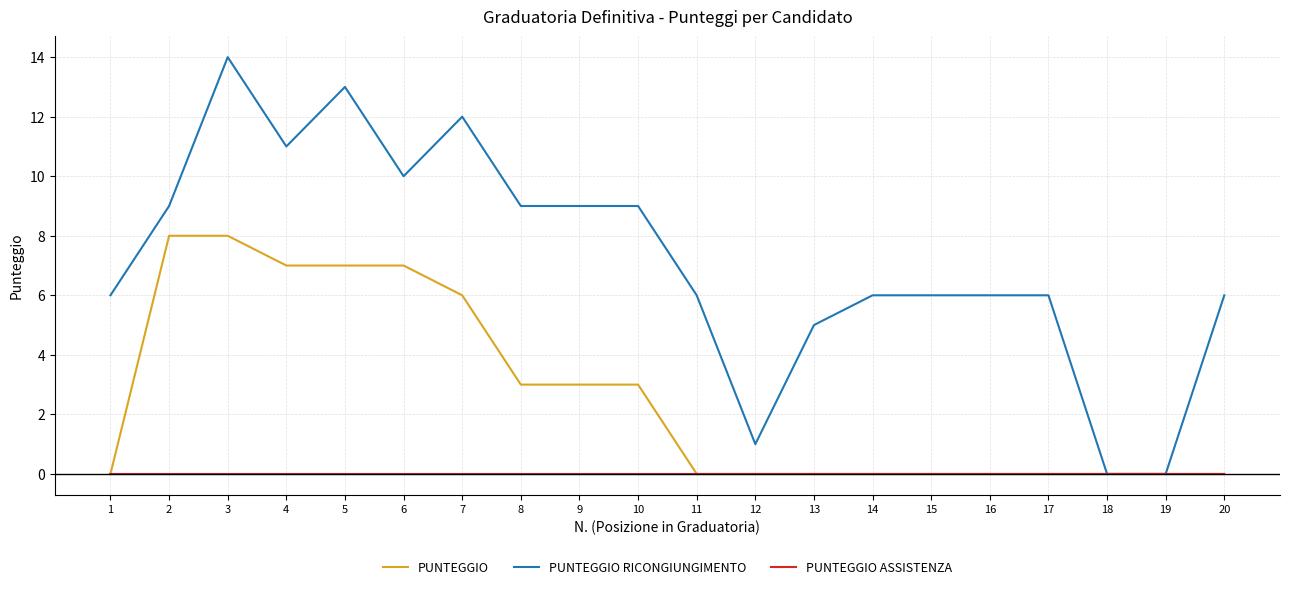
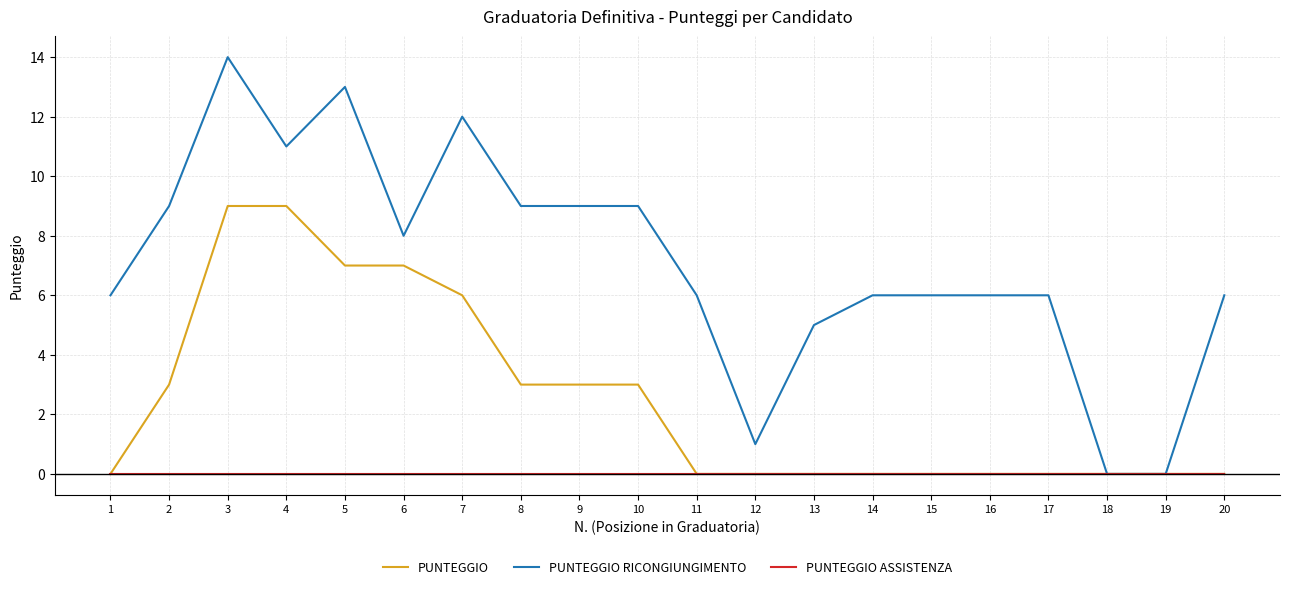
PUNTEGGIO, 2: 8 -> 3
PUNTEGGIO, 3: 8 -> 9
PUNTEGGIO, 4: 7 -> 9
PUNTEGGIO RICONGIUNGIMENTO, 6: 10 -> 8
